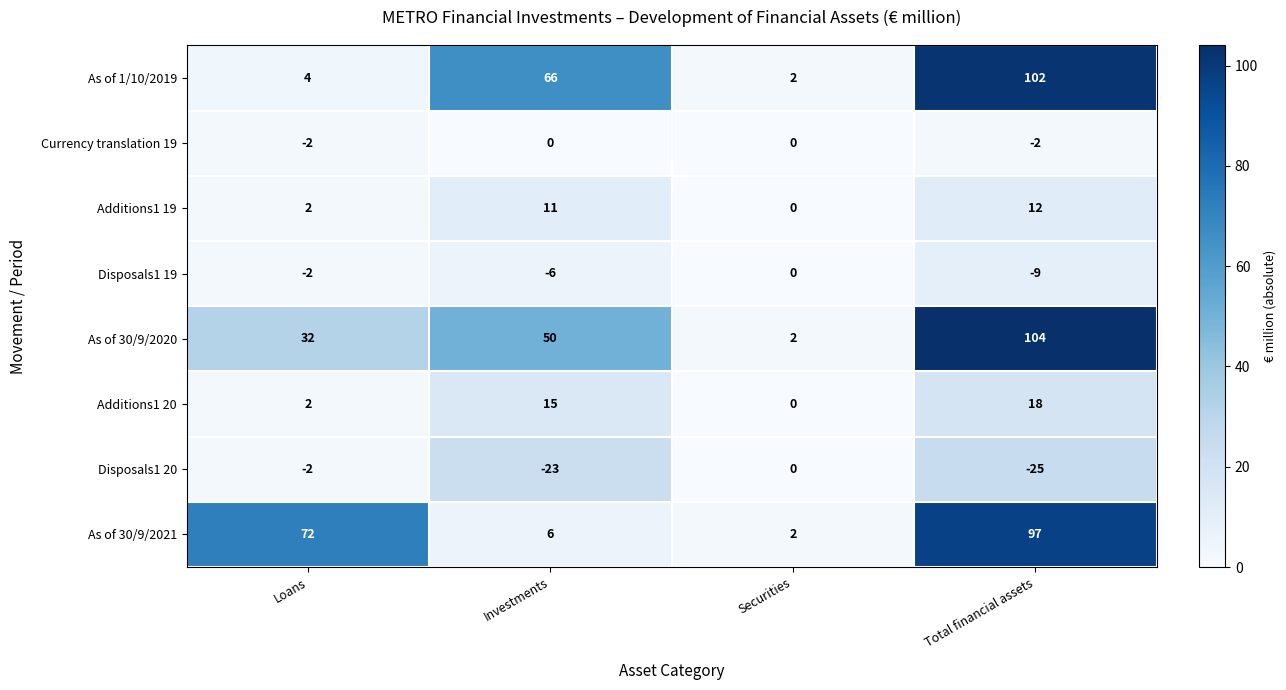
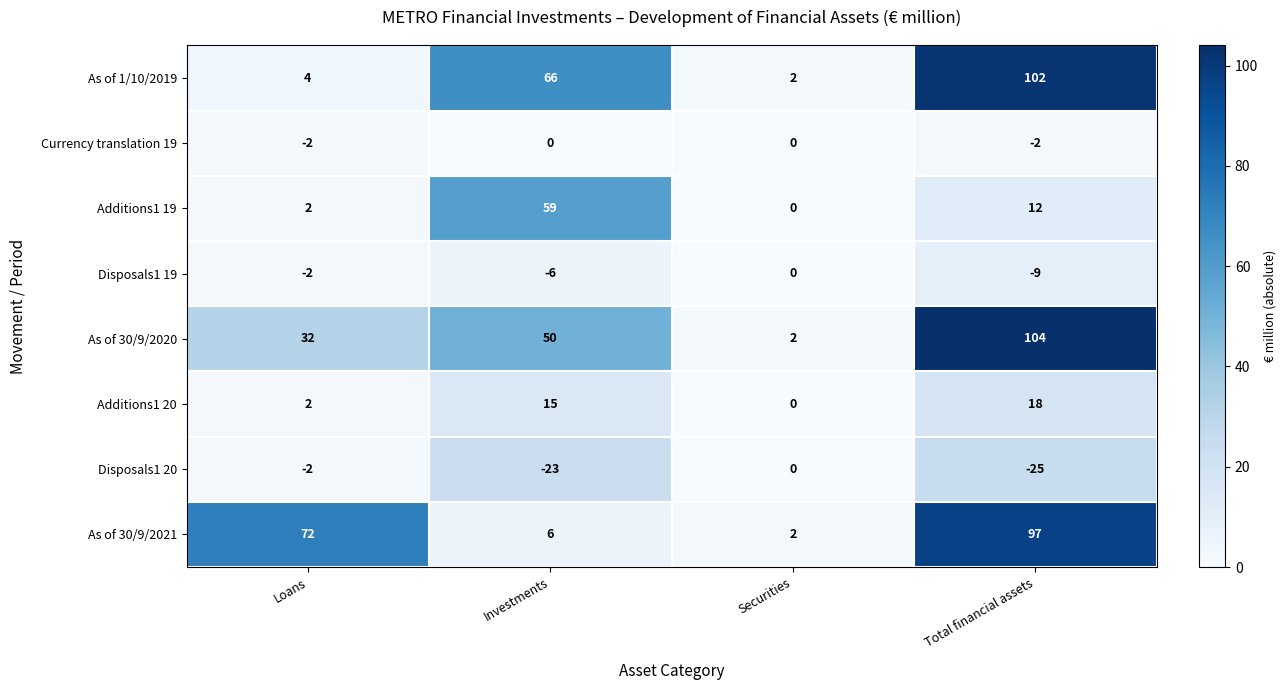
Additions1 19, Investments: 11 -> 59
